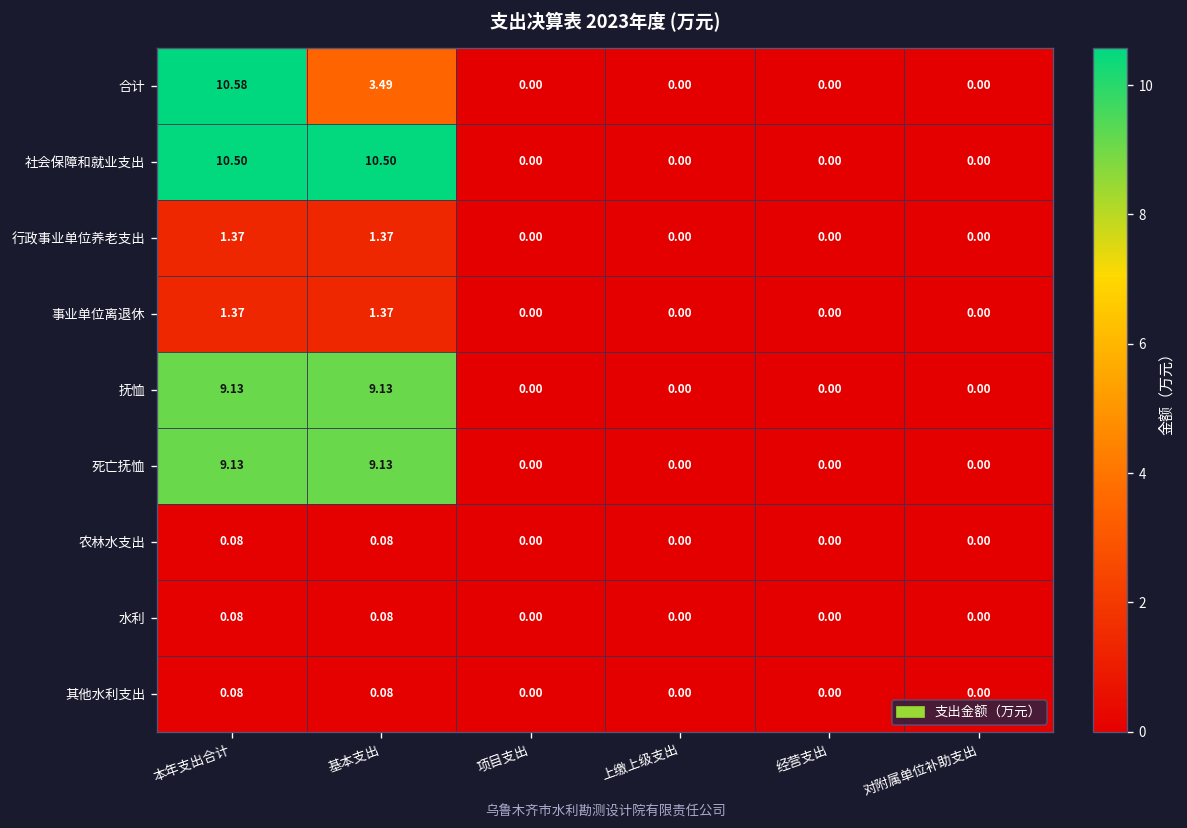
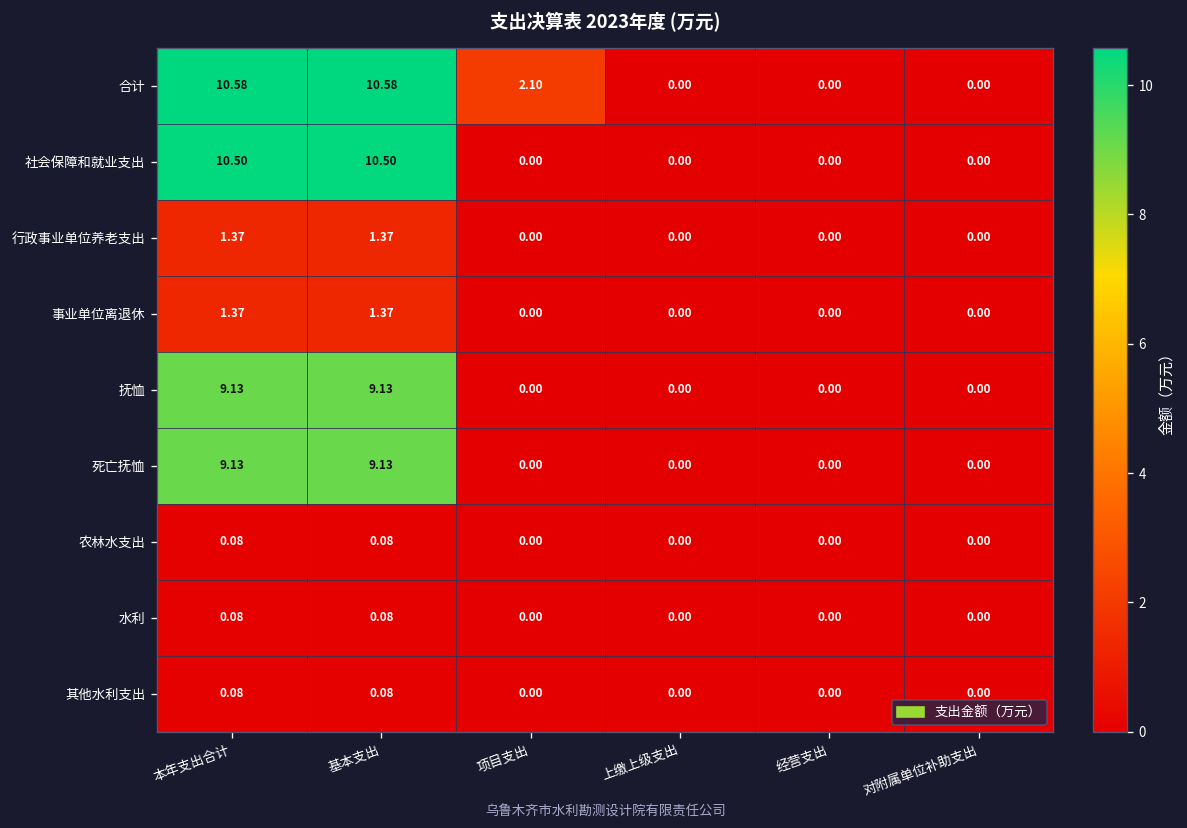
合计, 基本支出: 3.49 -> 10.58
合计, 项目支出: 0.00 -> 2.10
